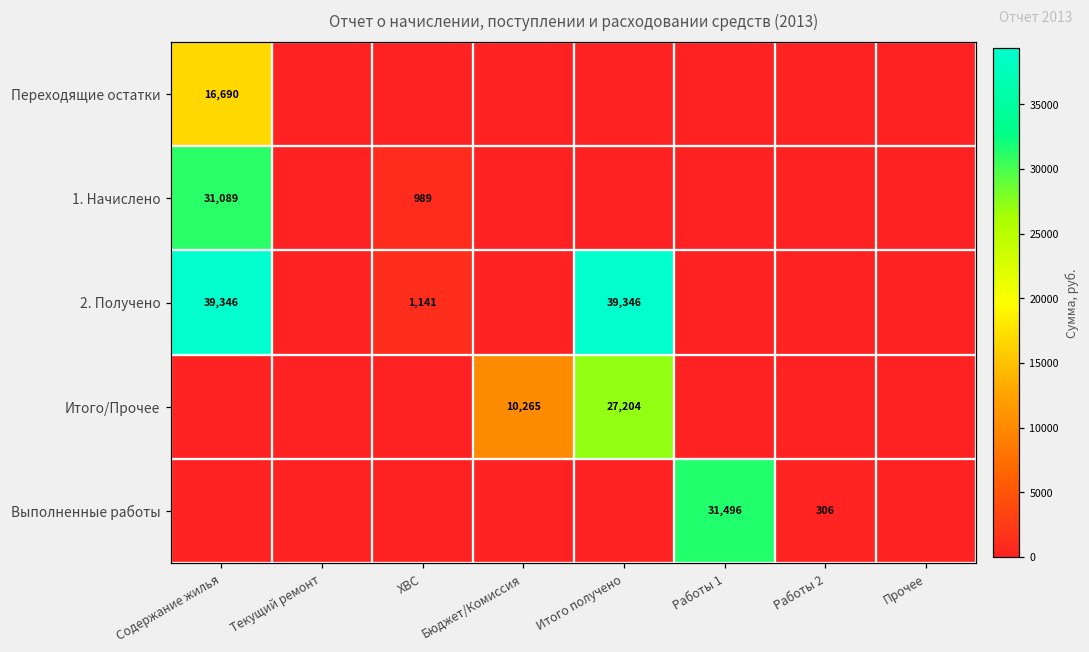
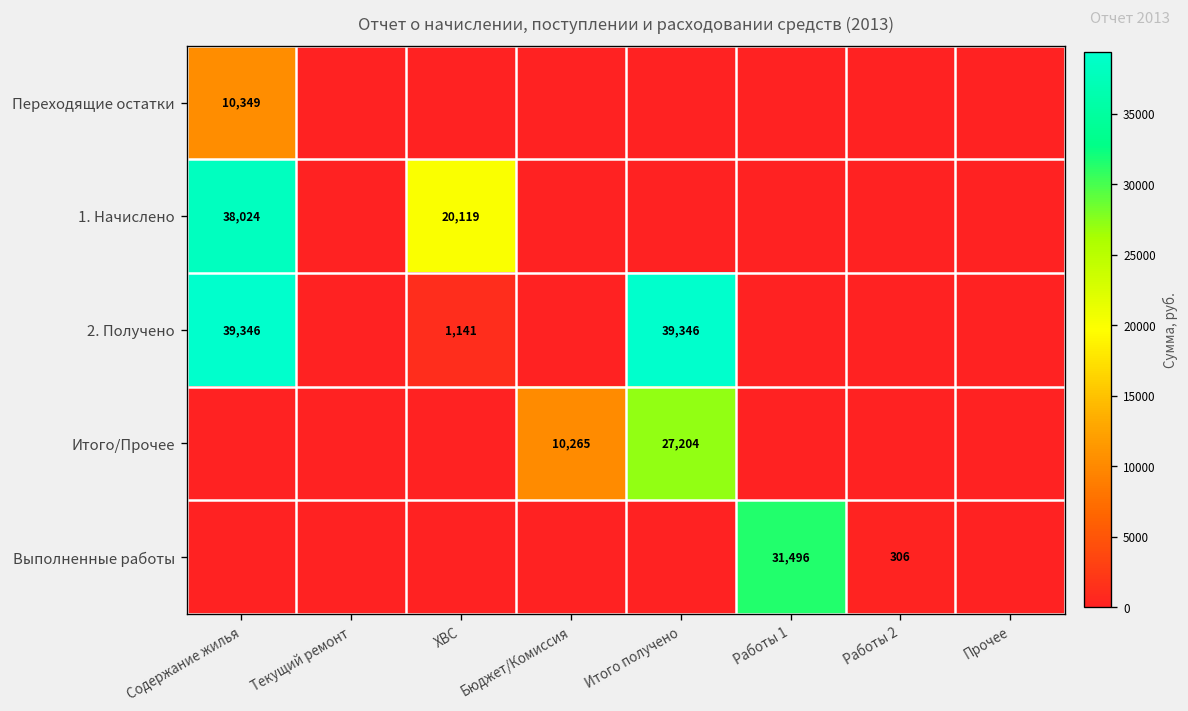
Переходящие остатки, Содержание жилья: 16,690 -> 10,349
1. Начислено, Содержание жилья: 31,089 -> 38,024
1. Начислено, ХВС: 989 -> 20,119
